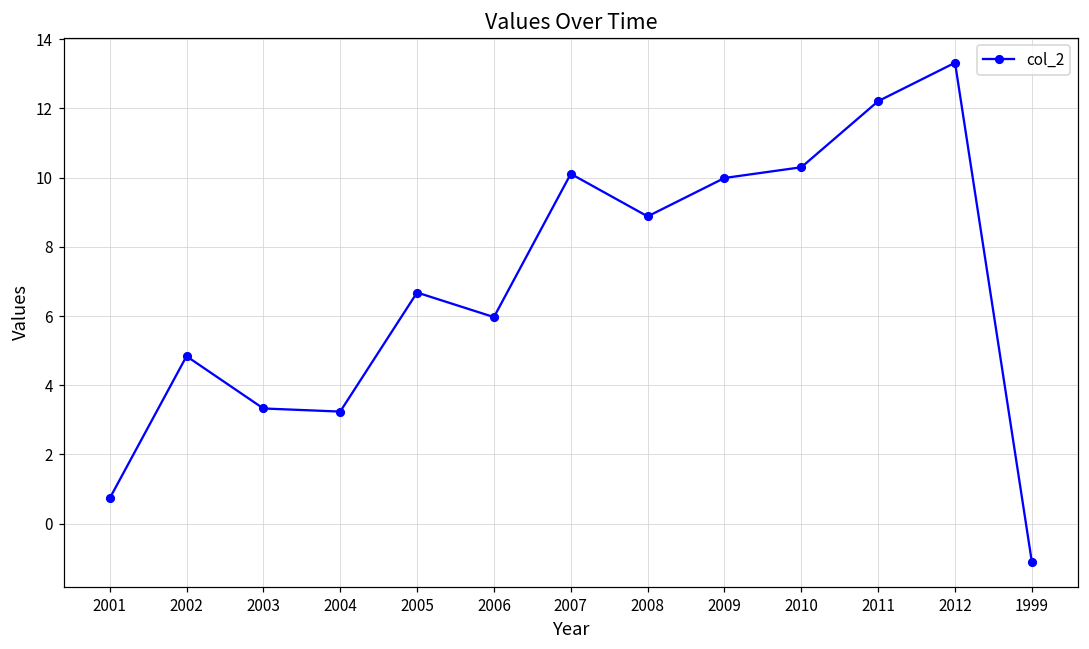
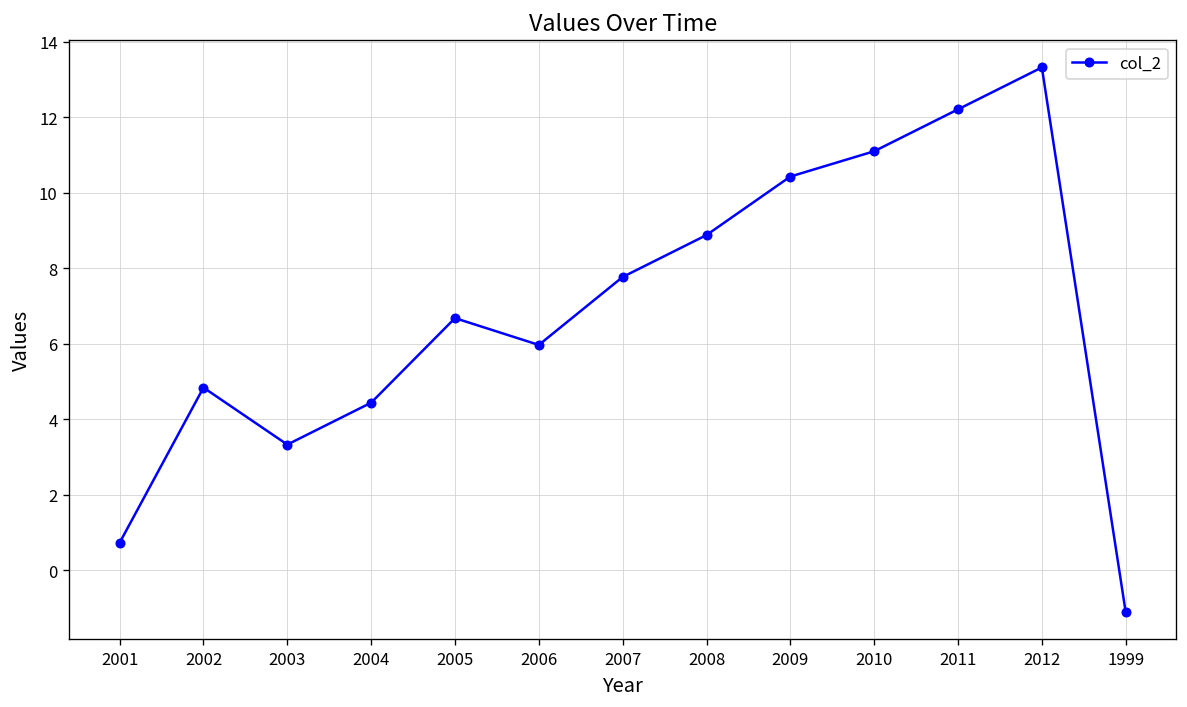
2004: 3.2 -> 4.4
2007: 10.1 -> 7.8
2009: 10.0 -> 10.4
2010: 10.3 -> 11.1
